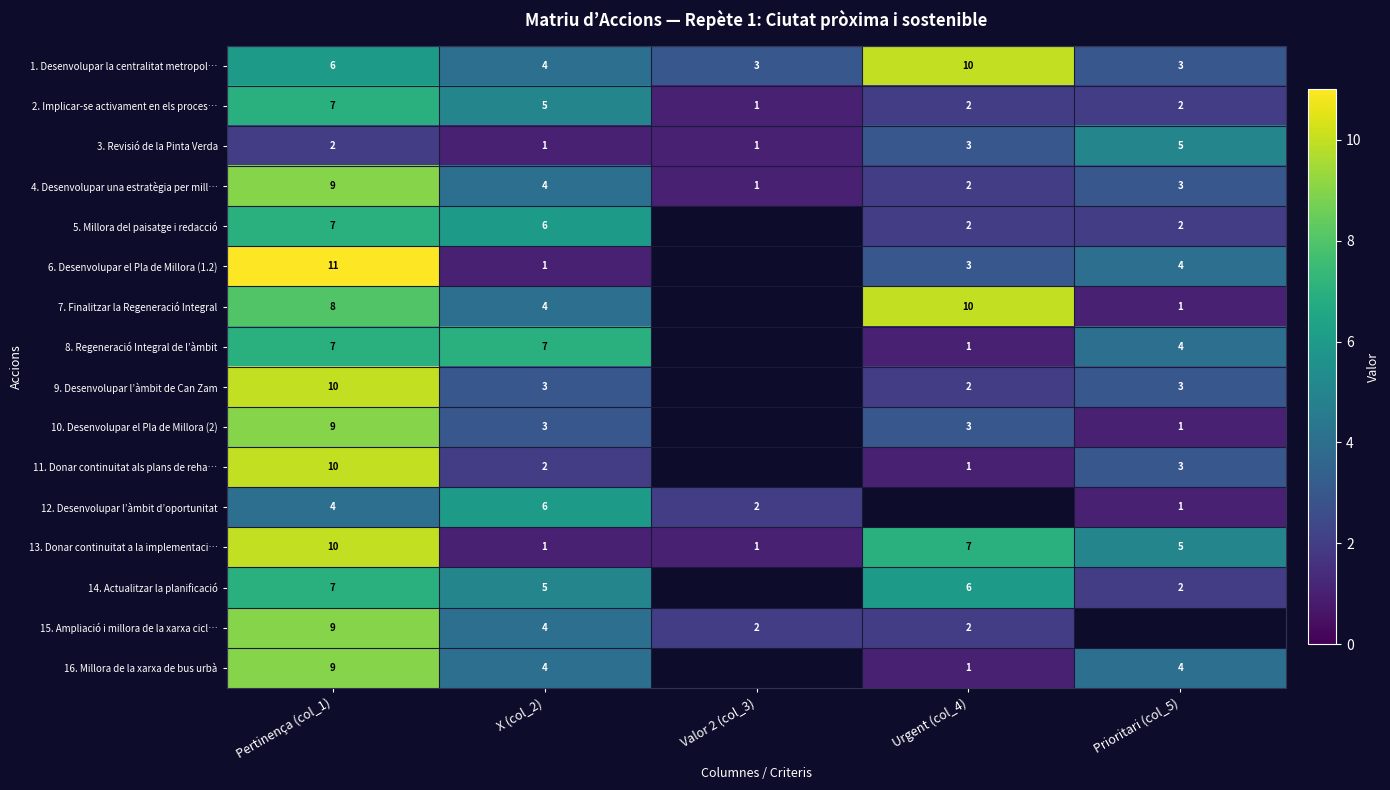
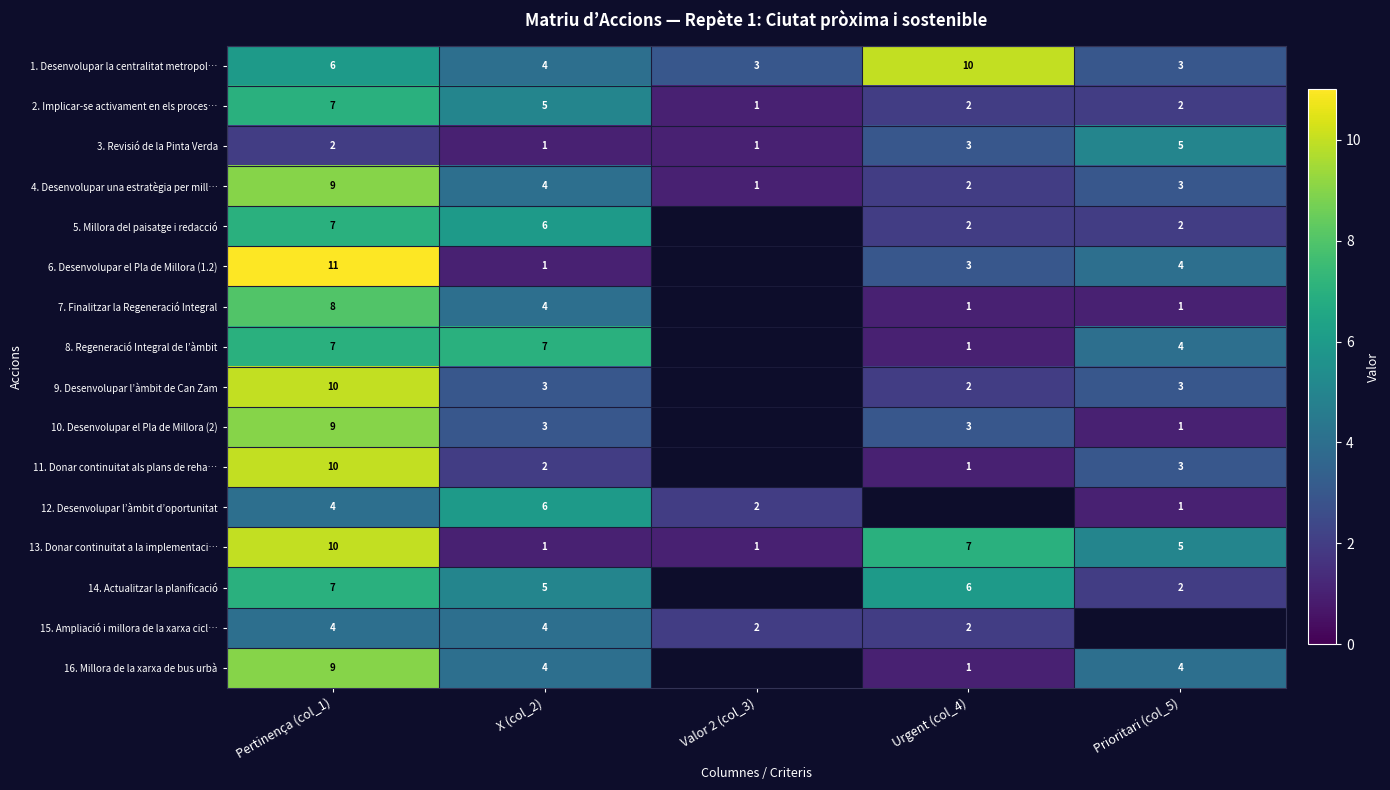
7. Finalitzar la Regeneració Integral, Urgent (col_4): 10 -> 1
15. Ampliació i millora de la xarxa cicl…, Pertinença (col_1): 9 -> 4
